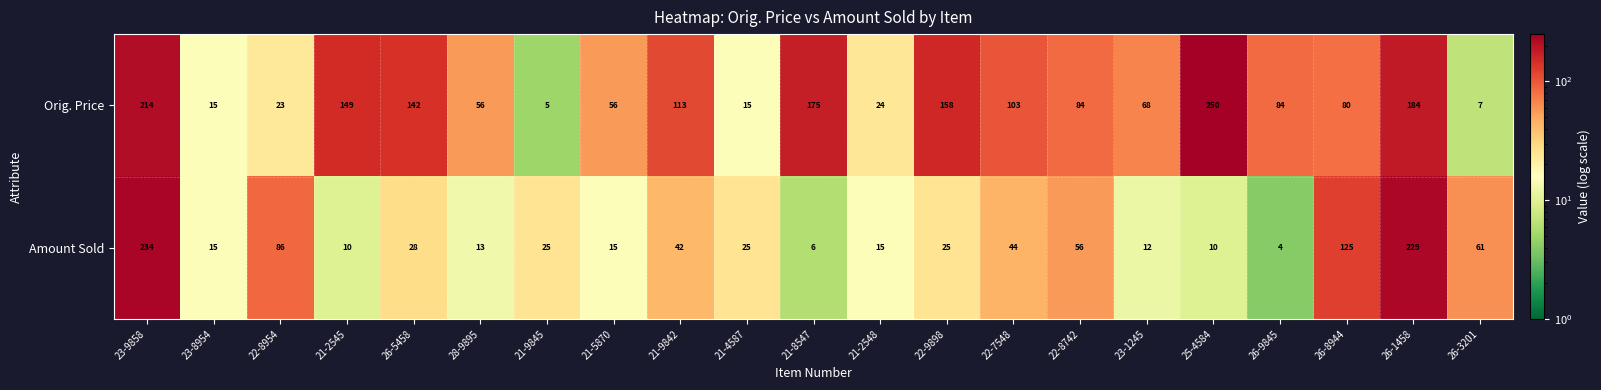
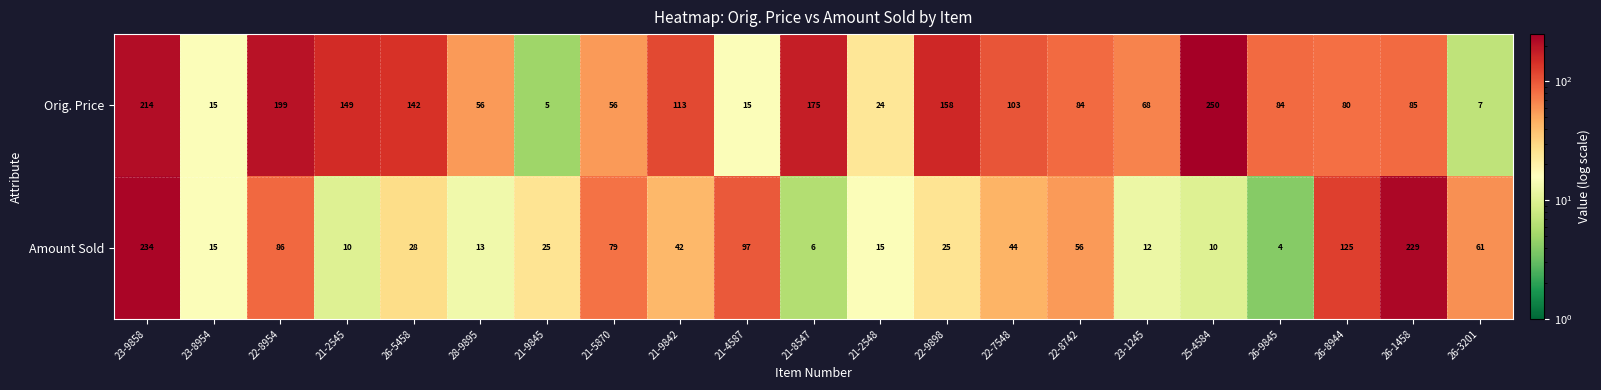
Orig. Price, 22-8954: 23 -> 199
Orig. Price, 26-1458: 184 -> 85
Amount Sold, 21-5870: 15 -> 79
Amount Sold, 21-4587: 25 -> 97
